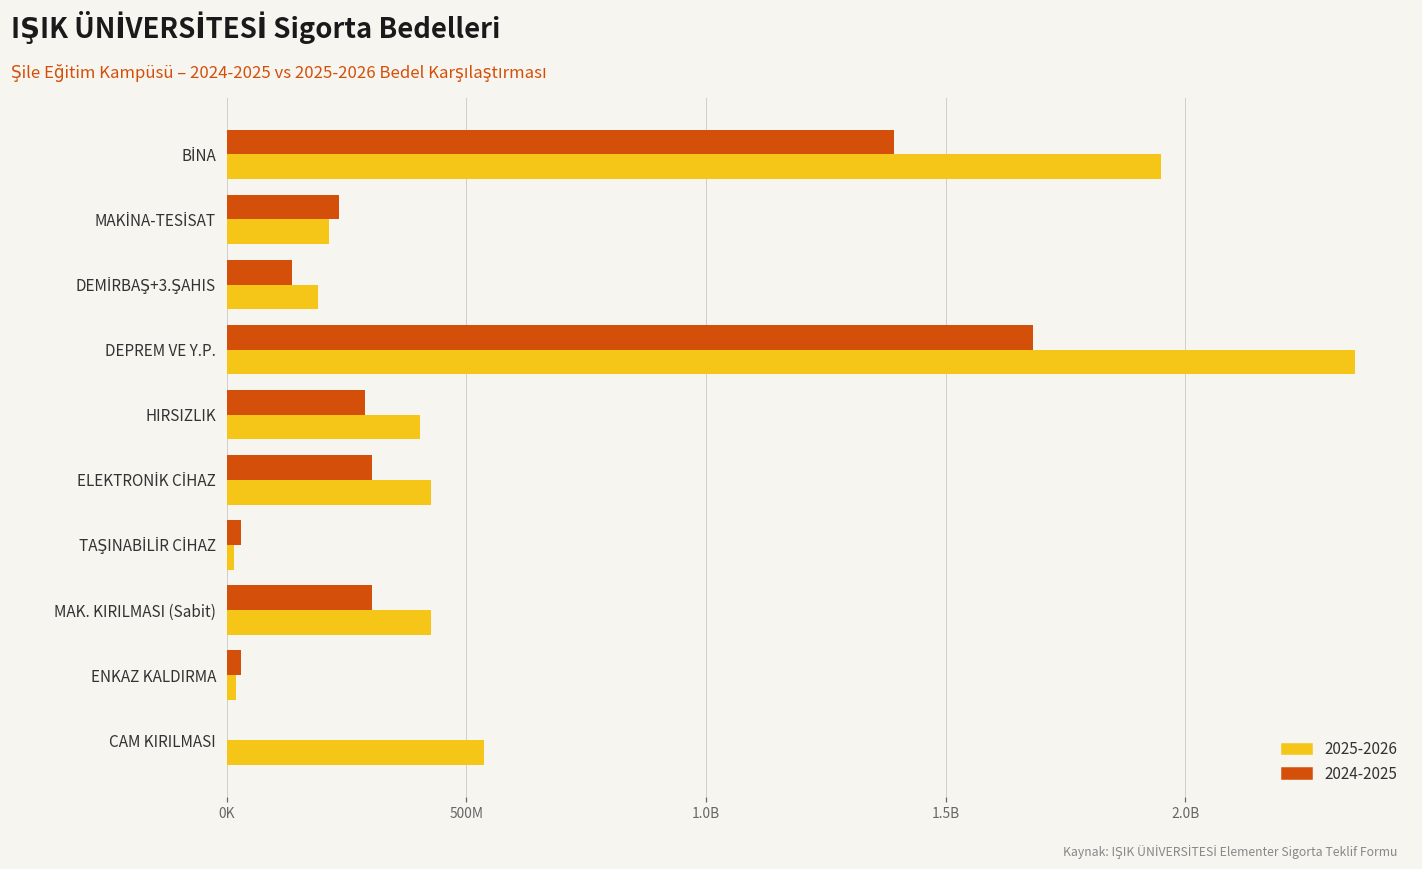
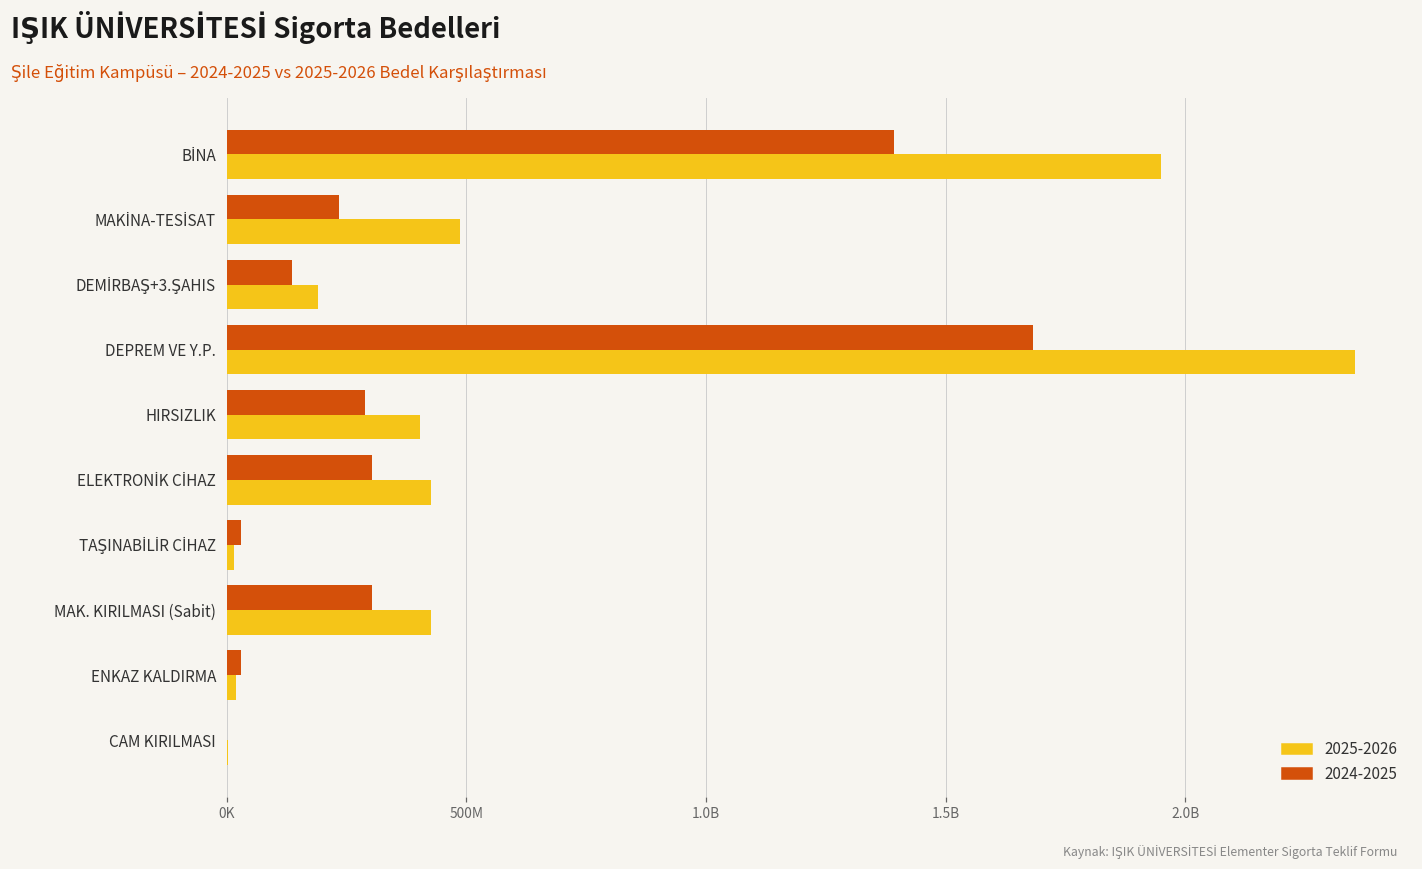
2025-2026, MAKİNA-TESİSAT: 210000000 -> 490000000
2025-2026, CAM KIRILMASI: 540000000 -> 0
